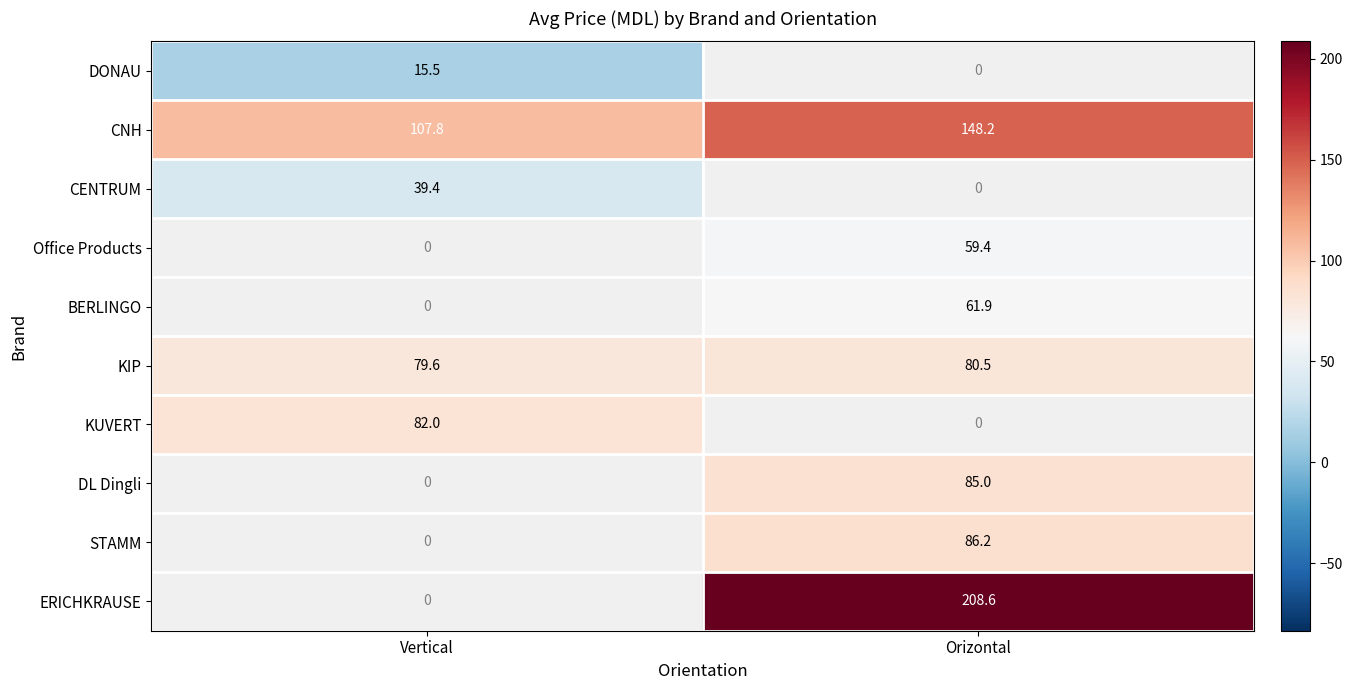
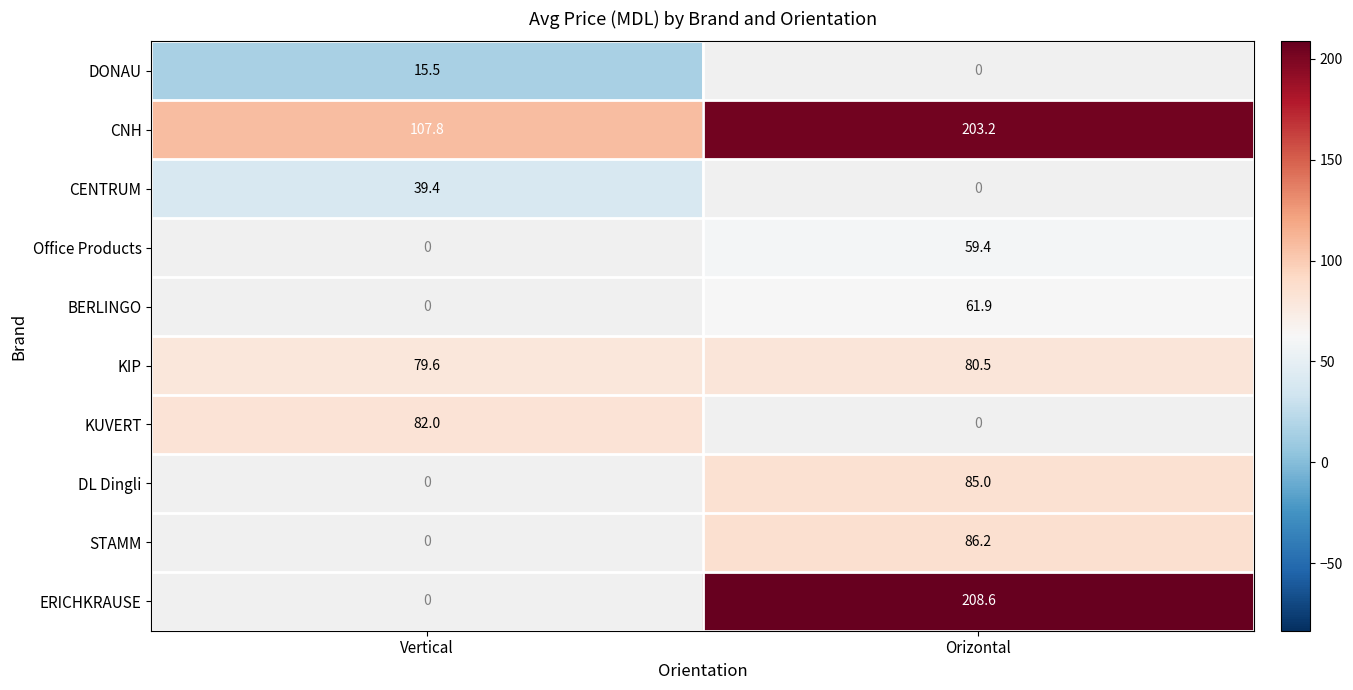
CNH, Orizontal: 148.2 -> 203.2
